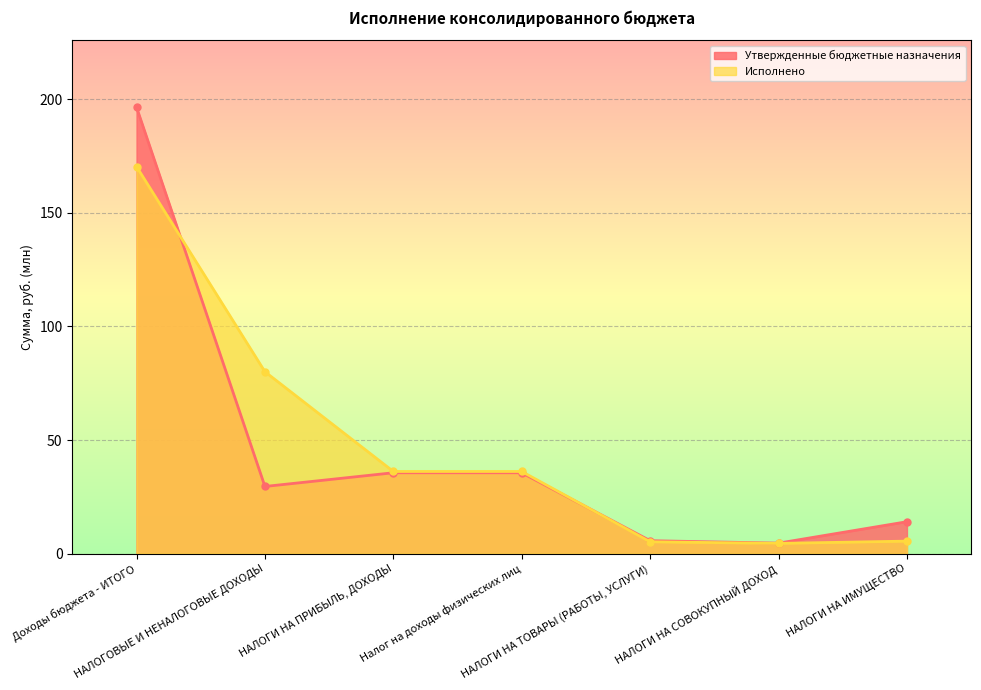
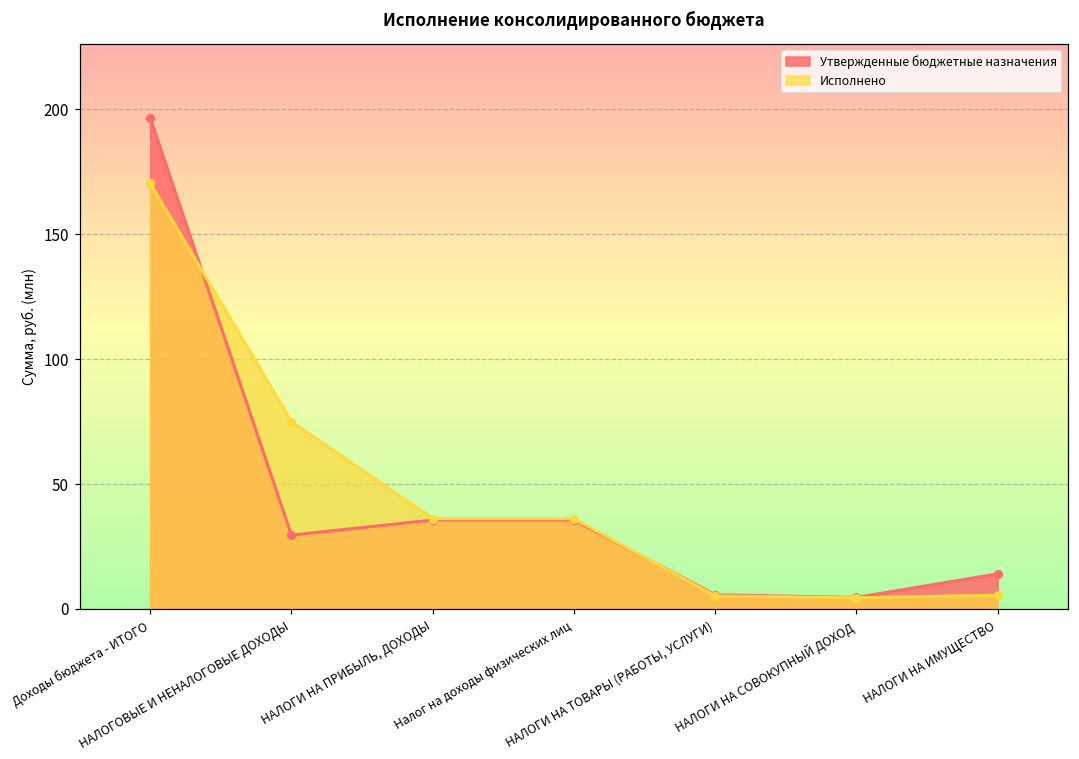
Исполнено, НАЛОГОВЫЕ И НЕНАЛОГОВЫЕ ДОХОДЫ: 80 -> 75
